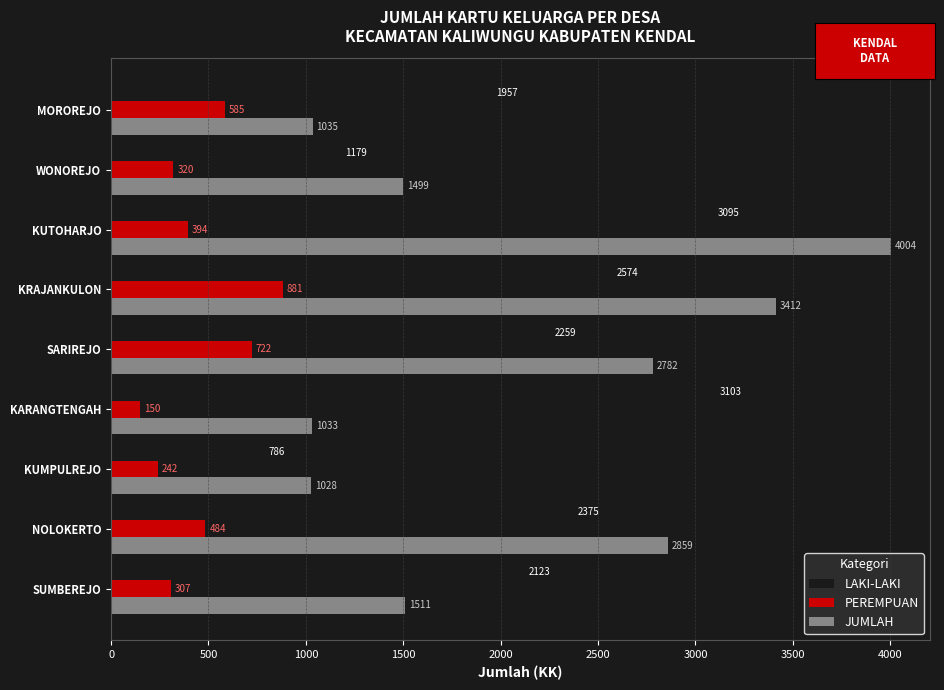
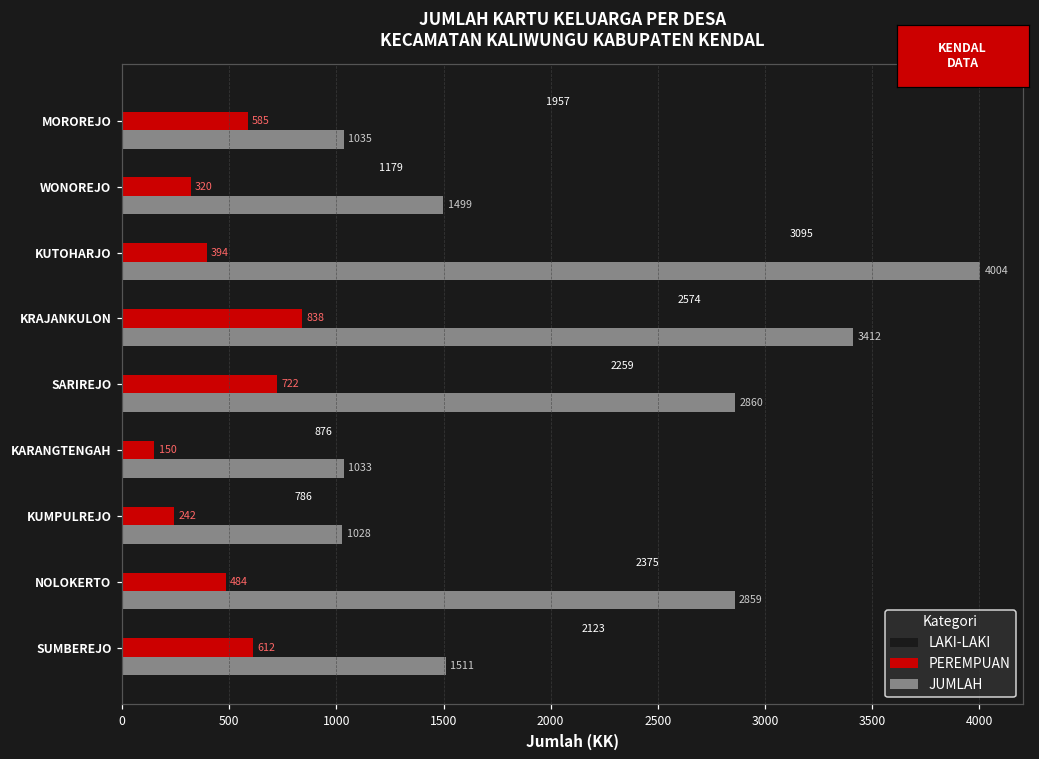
PEREMPUAN, KRAJANKULON: 881 -> 838
JUMLAH, SARIREJO: 2782 -> 2860
LAKI-LAKI, KARANGTENGAH: 3103 -> 876
PEREMPUAN, SUMBEREJO: 307 -> 612
